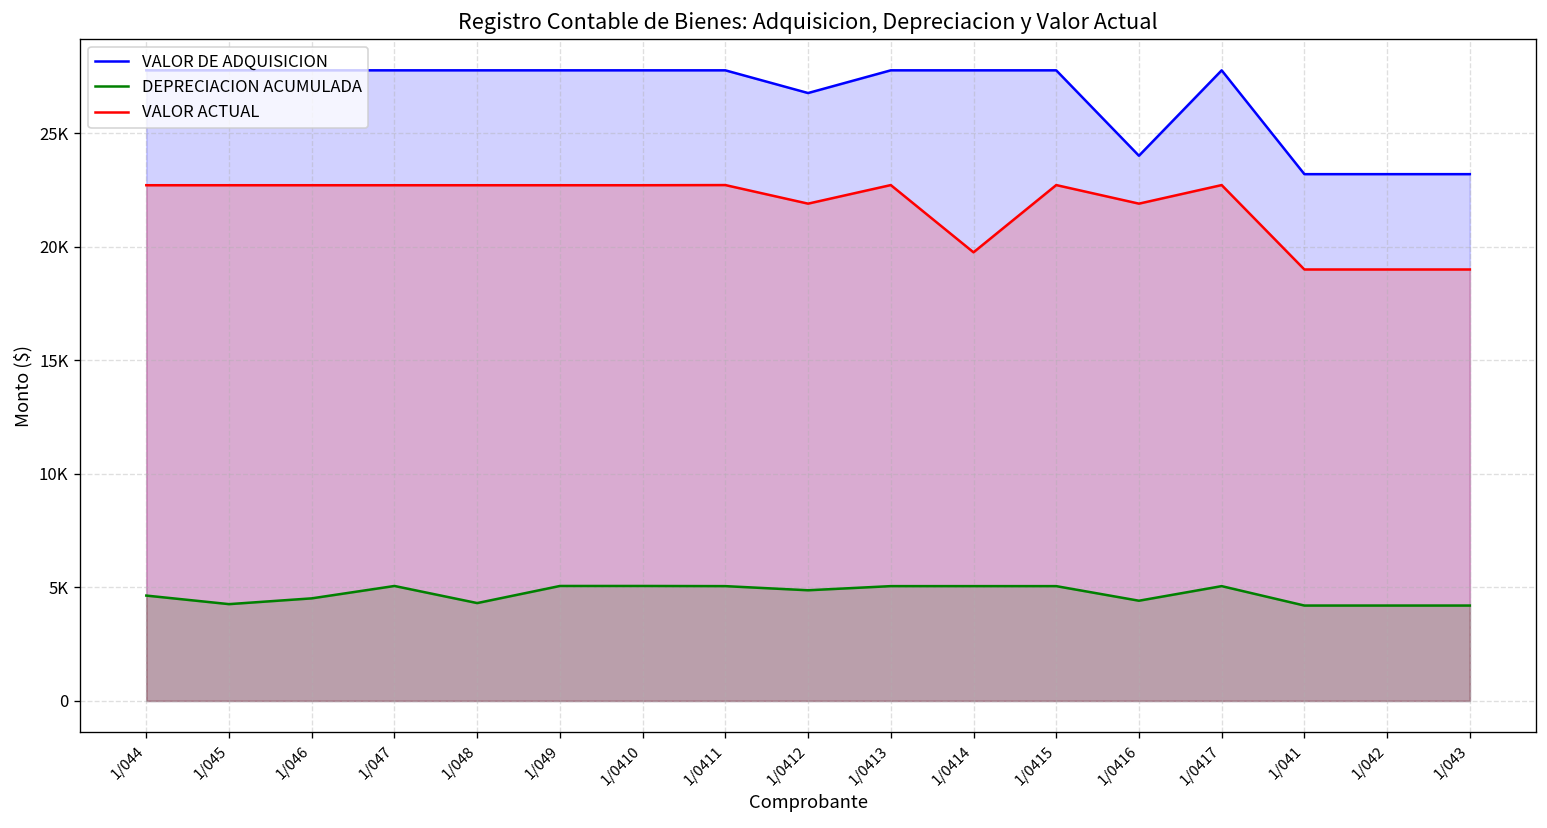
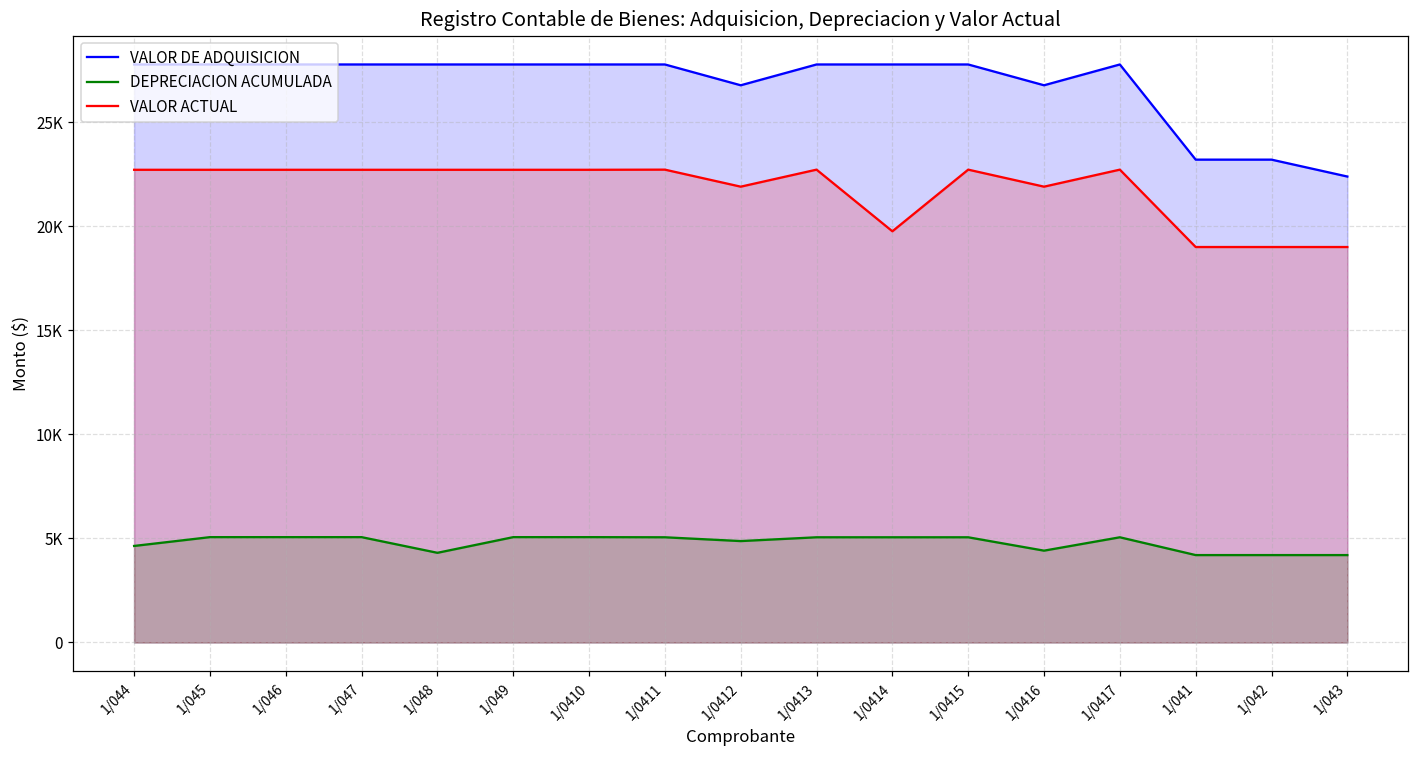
DEPRECIACION ACUMULADA, 1/045: 4300 -> 5100
DEPRECIACION ACUMULADA, 1/046: 4500 -> 5100
VALOR DE ADQUISICION, 1/0416: 24000 -> 26800
VALOR DE ADQUISICION, 1/043: 23200 -> 22400
